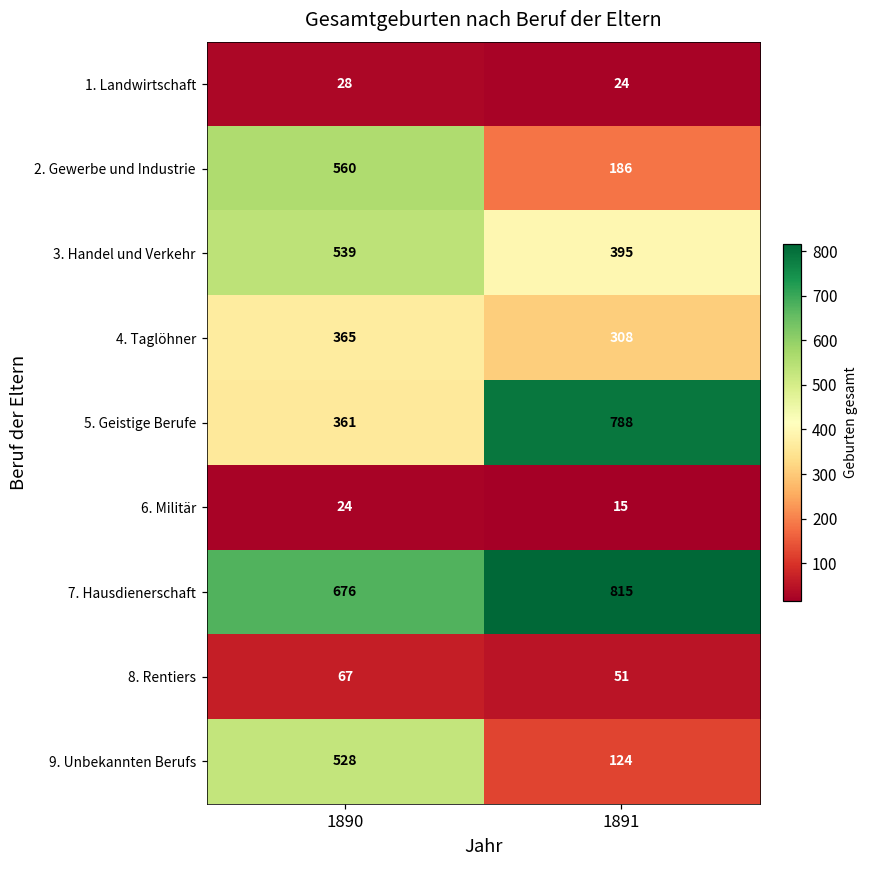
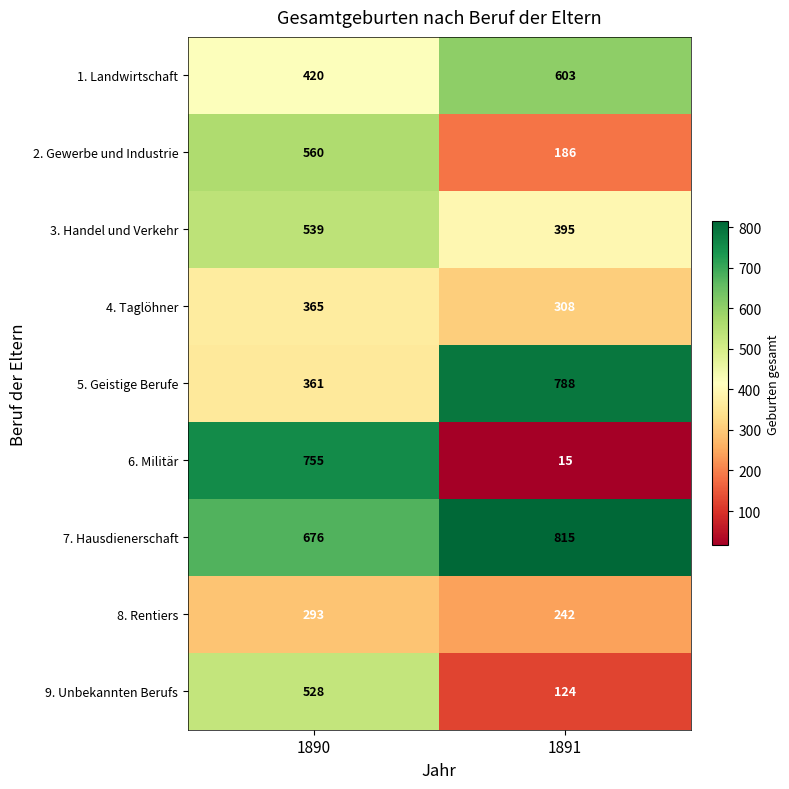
1. Landwirtschaft, 1890: 28 -> 420
1. Landwirtschaft, 1891: 24 -> 603
6. Militär, 1890: 24 -> 755
8. Rentiers, 1890: 67 -> 293
8. Rentiers, 1891: 51 -> 242
